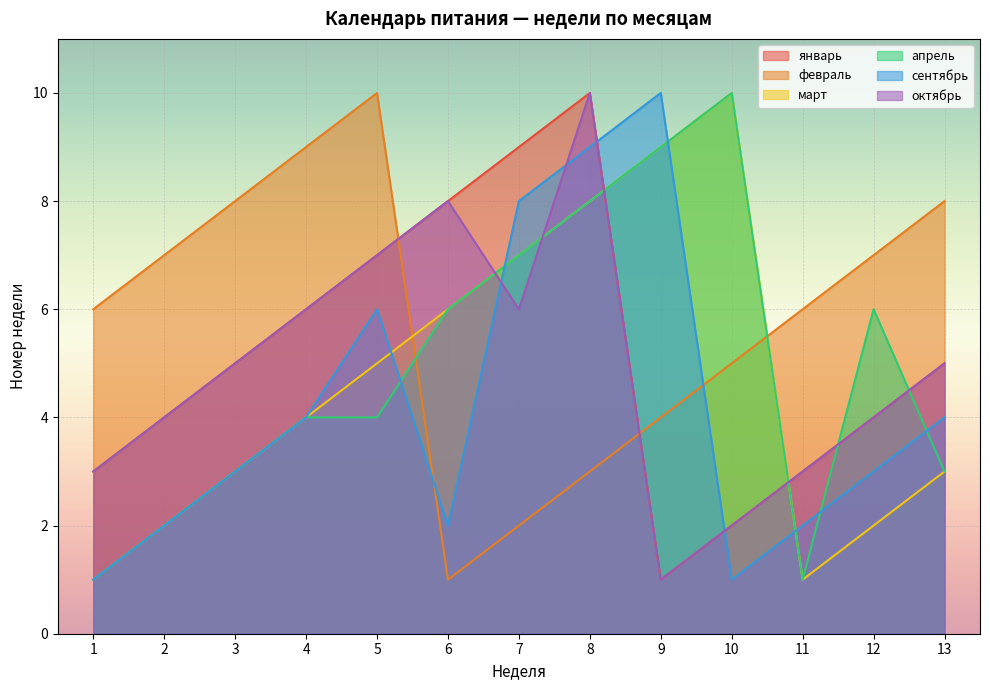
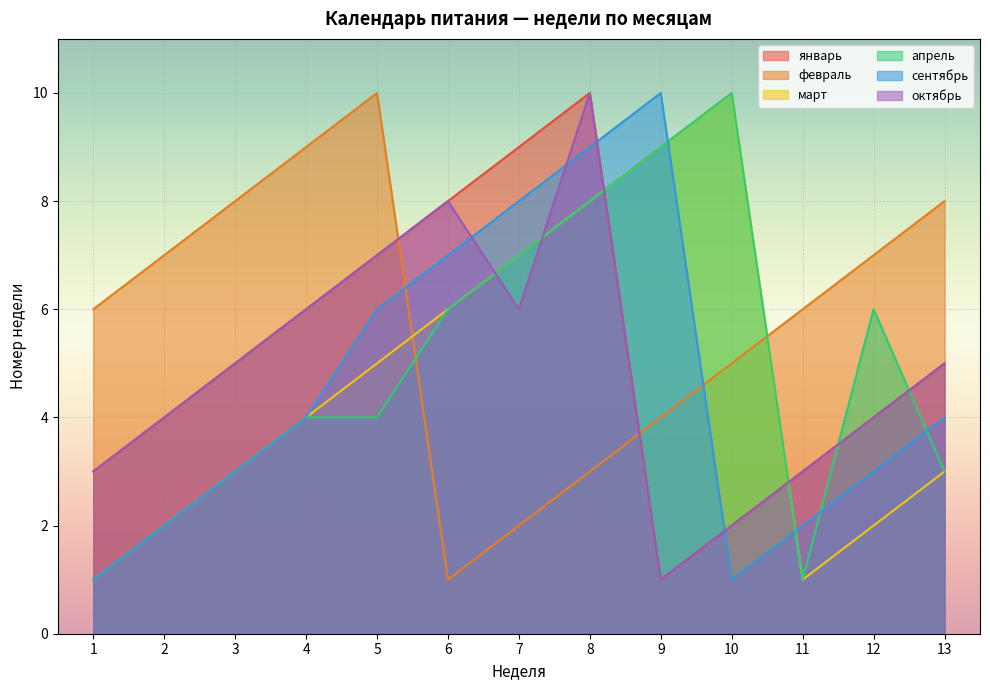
сентябрь, 6: 2 -> 7
